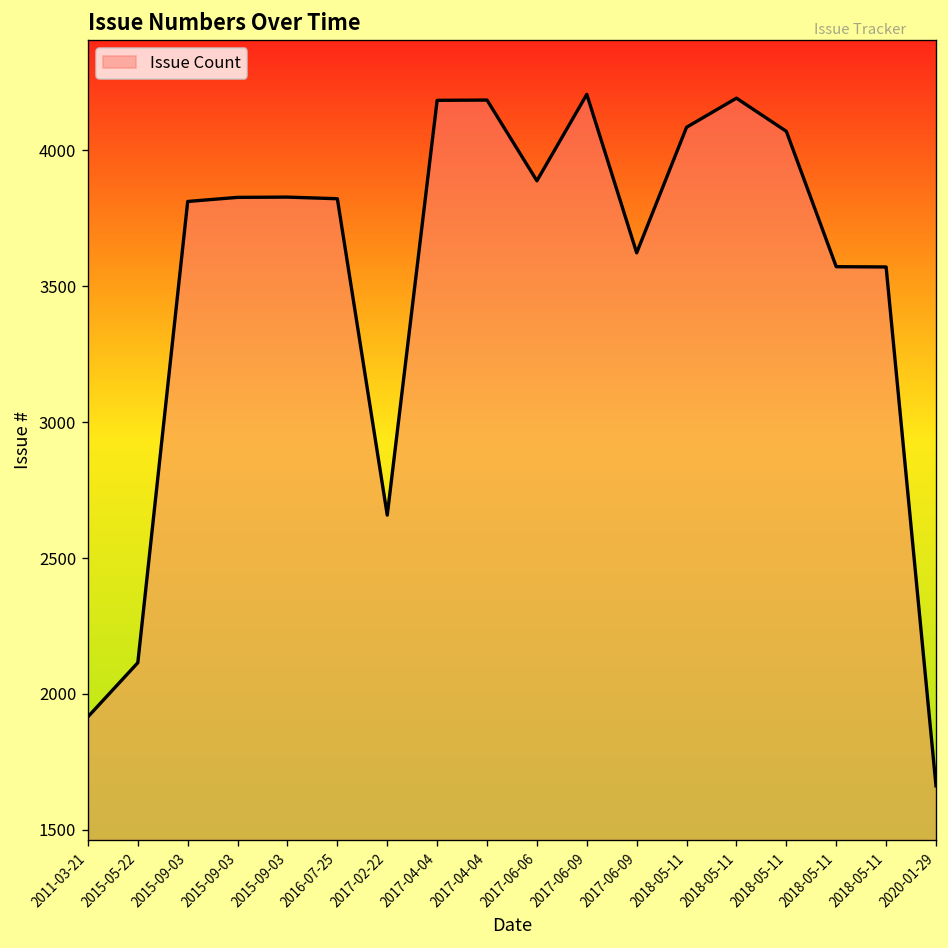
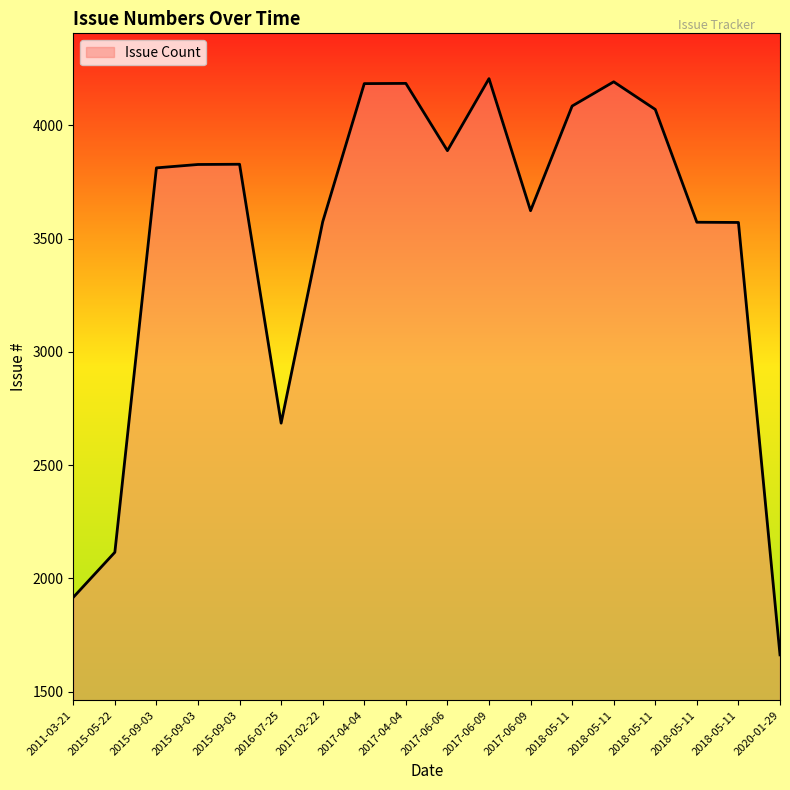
2016-07-25: 3820 -> 2690
2017-02-22: 2660 -> 3570
